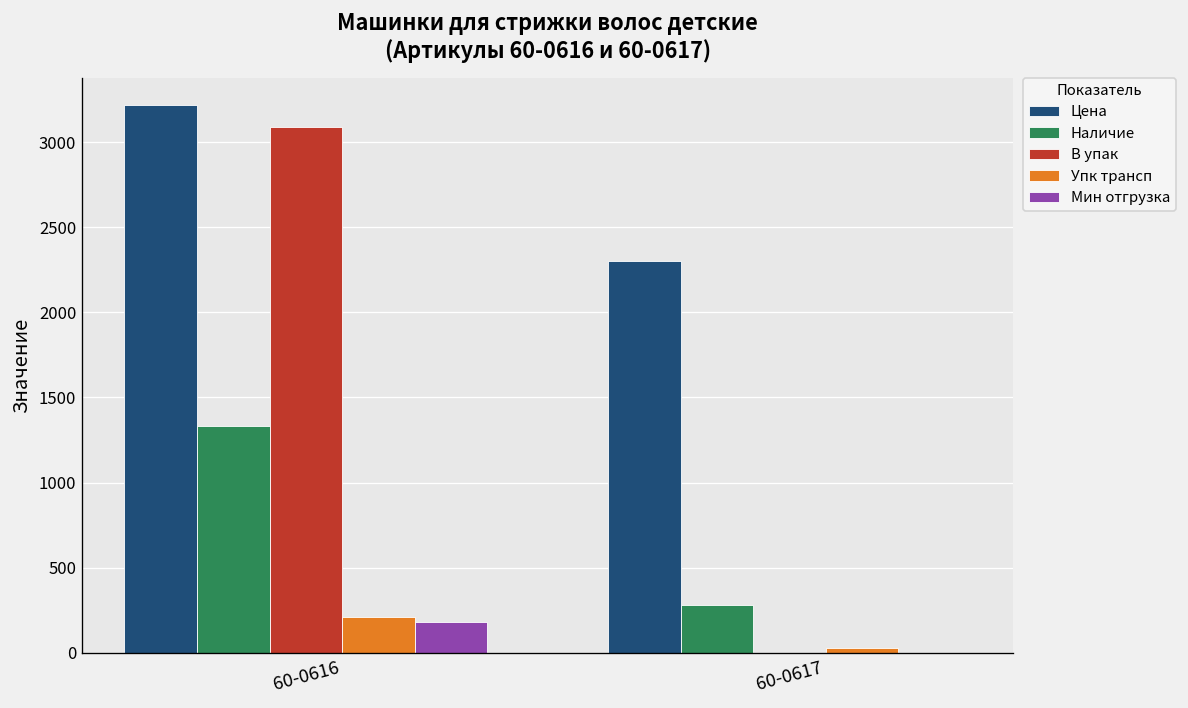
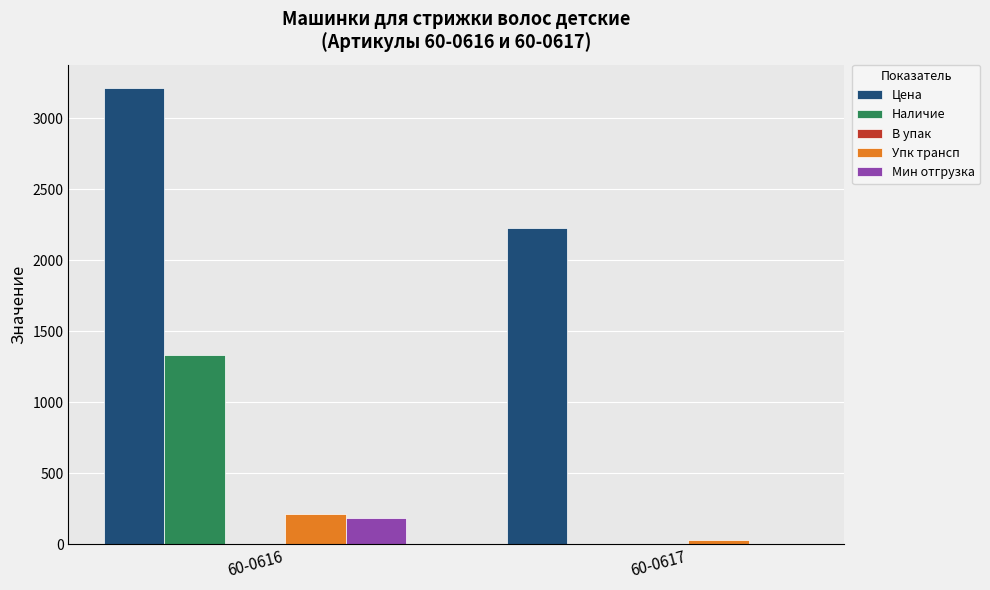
В упак, 60-0616: 3090 -> 0
Цена, 60-0617: 2300 -> 2230
Наличие, 60-0617: 280 -> 0
